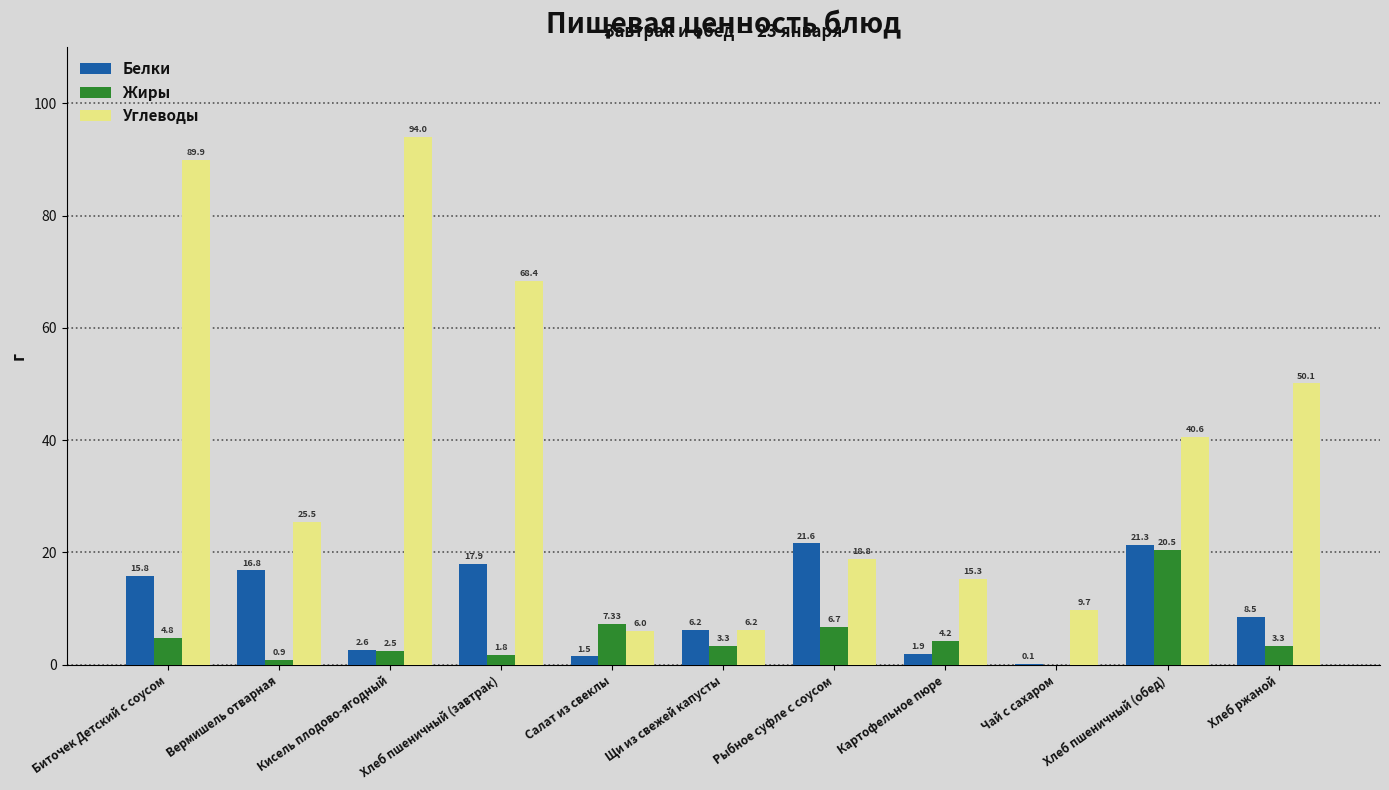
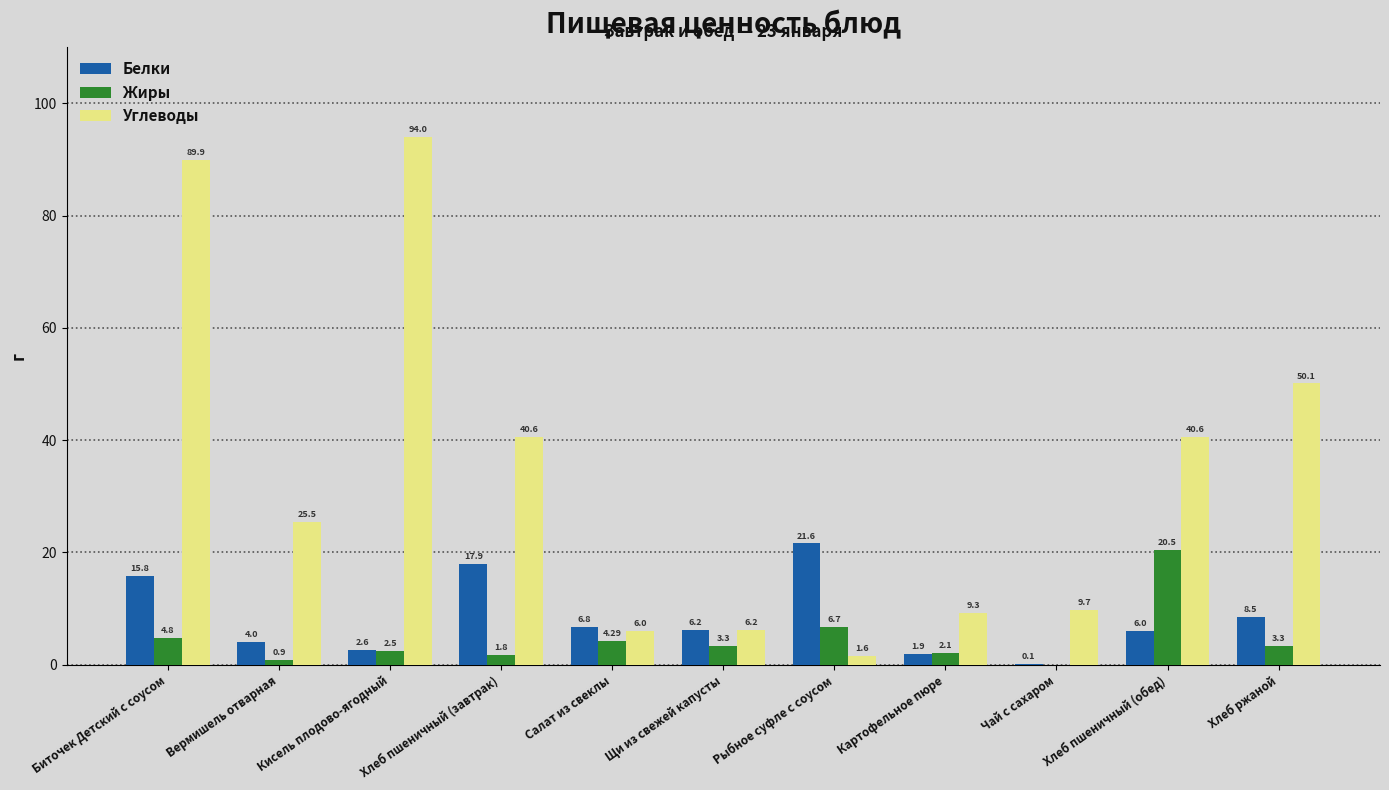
Белки, Вермишель отварная: 16.8 -> 4.0
Углеводы, Хлеб пшеничный (завтрак): 68.4 -> 40.6
Белки, Салат из свеклы: 1.5 -> 6.8
Жиры, Салат из свеклы: 7.33 -> 4.29
Углеводы, Рыбное суфле с соусом: 18.8 -> 1.6
Жиры, Картофельное пюре: 4.2 -> 2.1
Углеводы, Картофельное пюре: 15.3 -> 9.3
Белки, Хлеб пшеничный (обед): 21.3 -> 6.0
